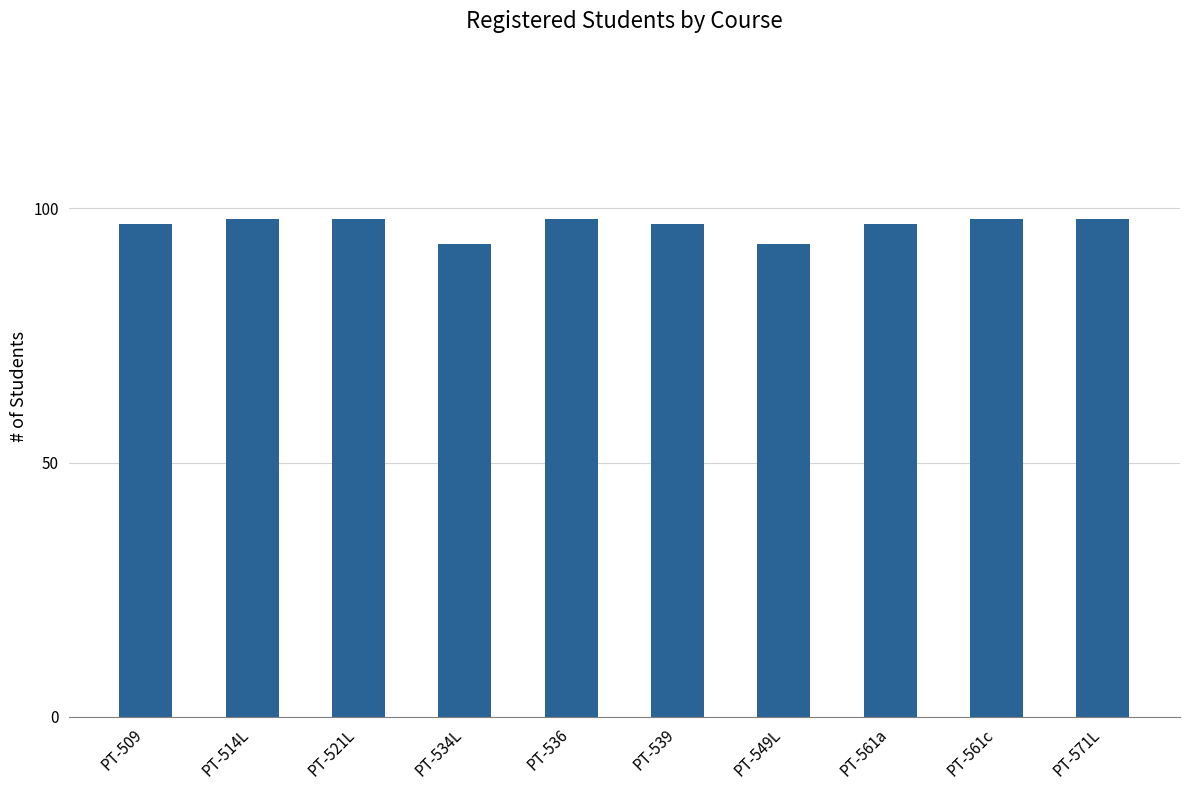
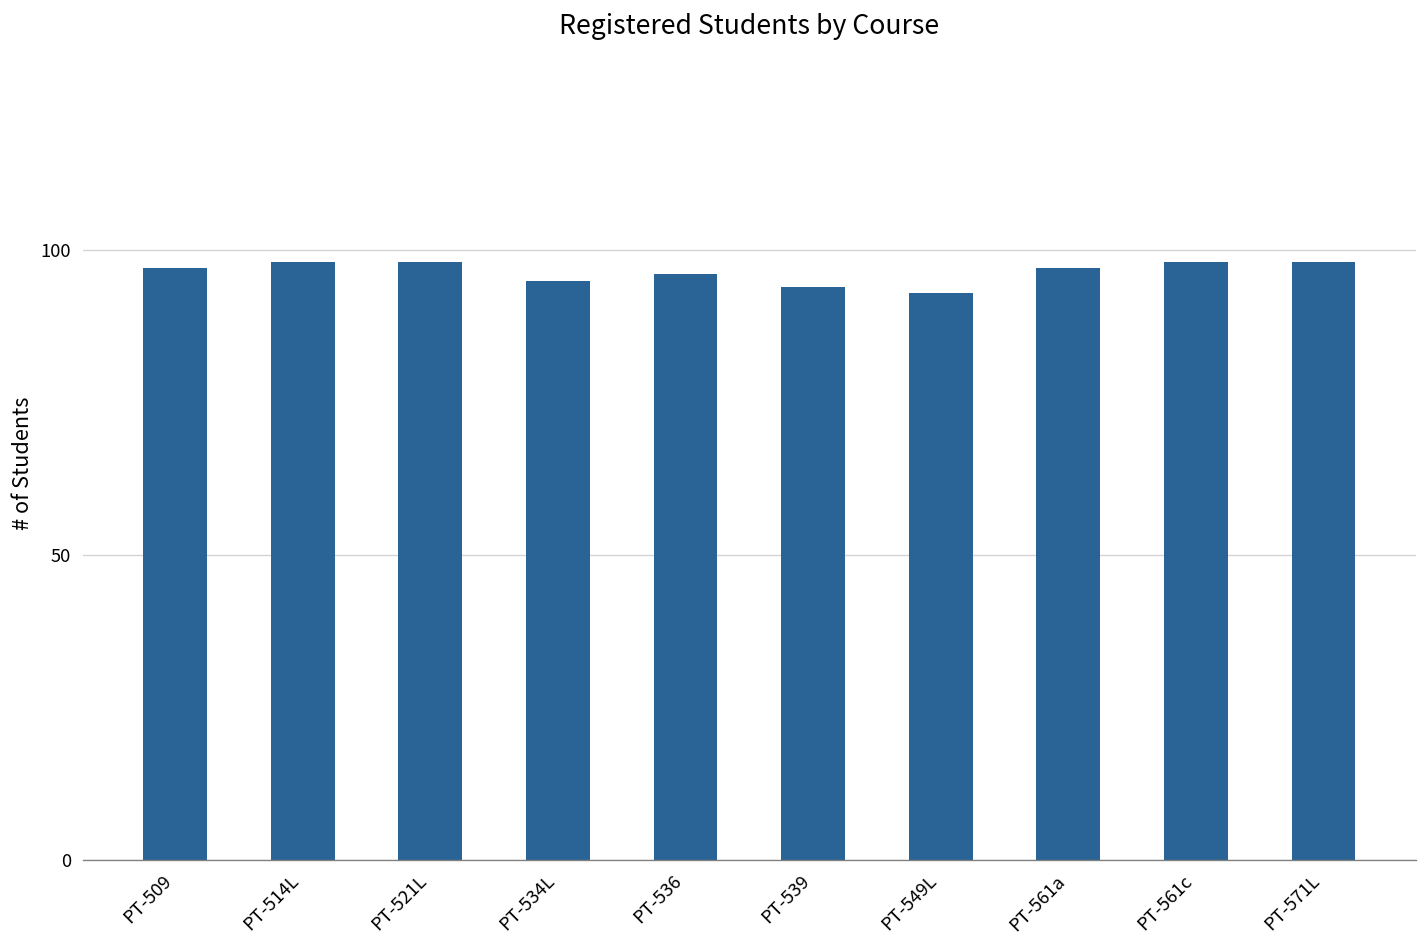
PT-534L: 93 -> 95
PT-536: 98 -> 96
PT-539: 97 -> 94
